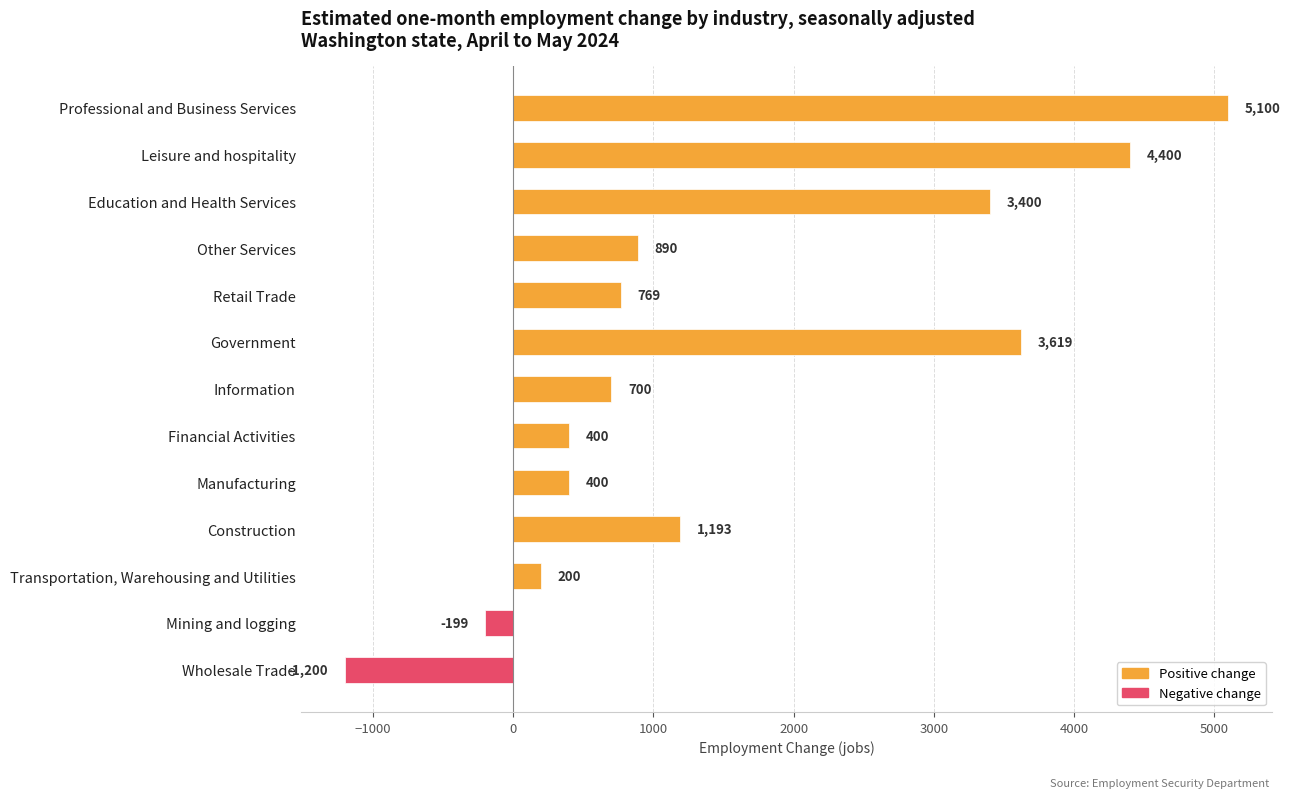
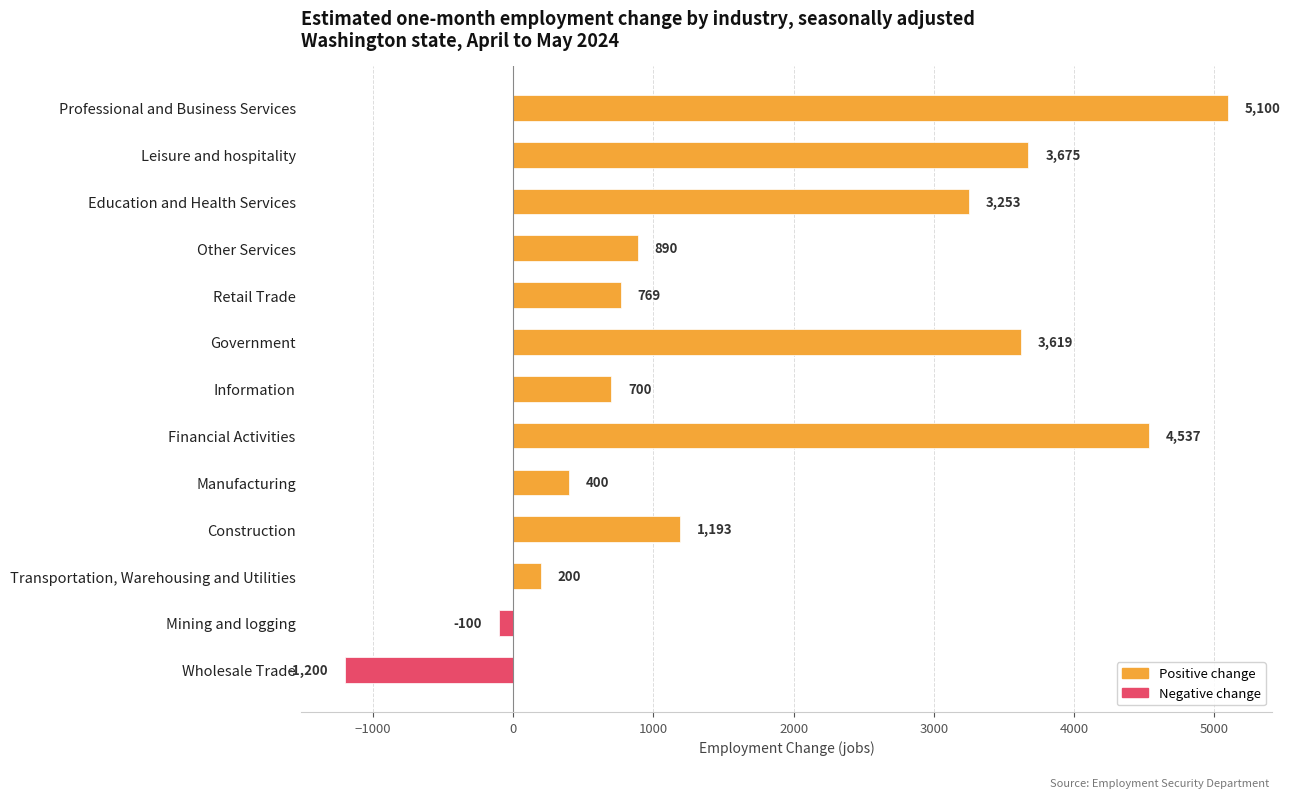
Leisure and hospitality: 4,400 -> 3,675
Education and Health Services: 3,400 -> 3,253
Financial Activities: 400 -> 4,537
Mining and logging: -199 -> -100
